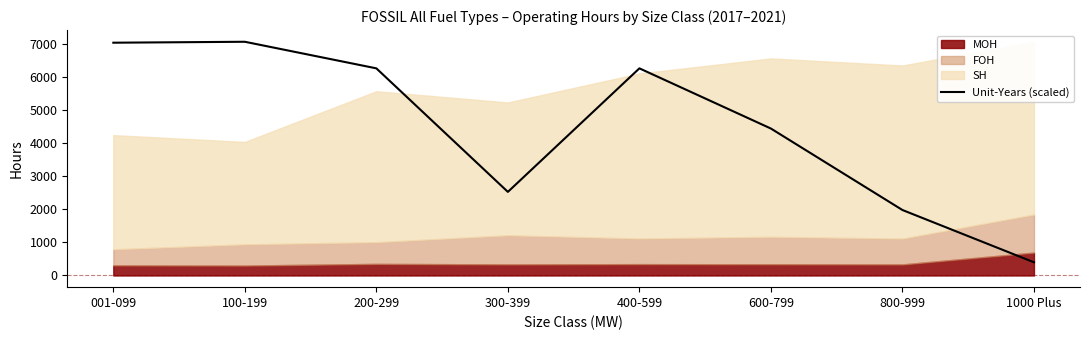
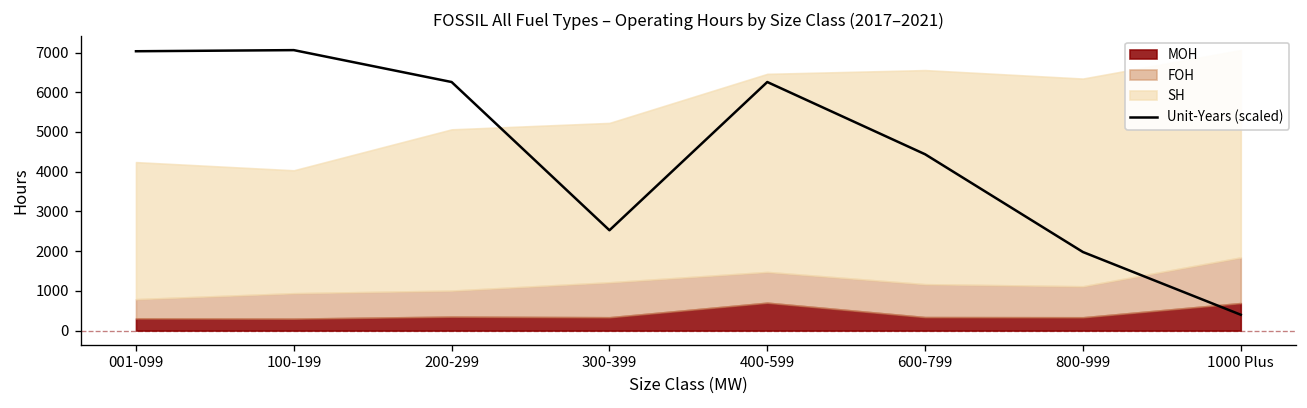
SH, 200-299: 4600 -> 4100
MOH, 400-599: 300 -> 700
